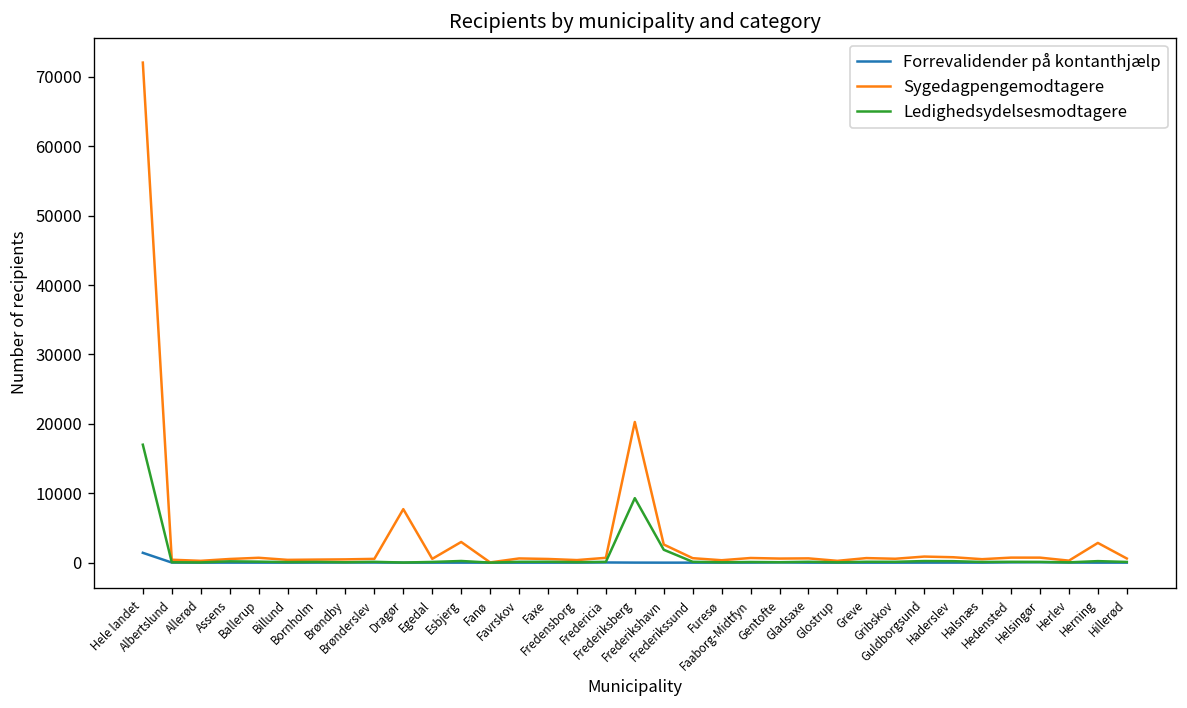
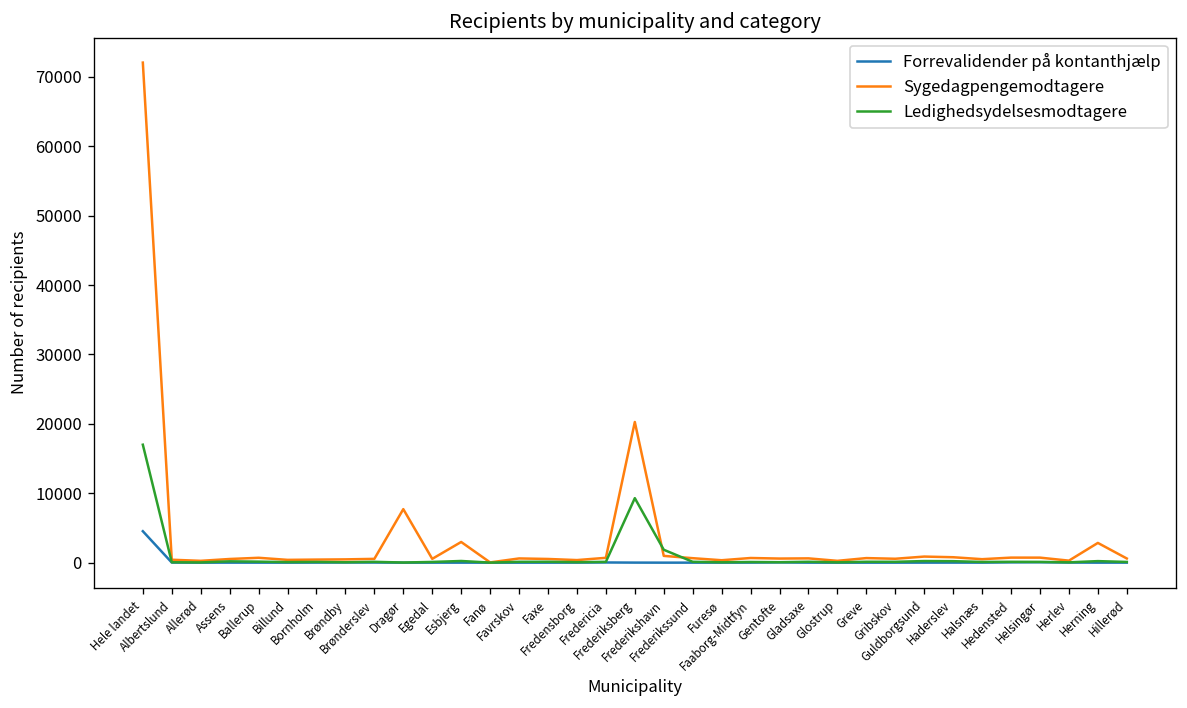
Forrevalidender på kontanthjælp, Hele landet: 1000 -> 5000
Sygedagpengemodtagere, Frederikshavn: 3000 -> 1000
